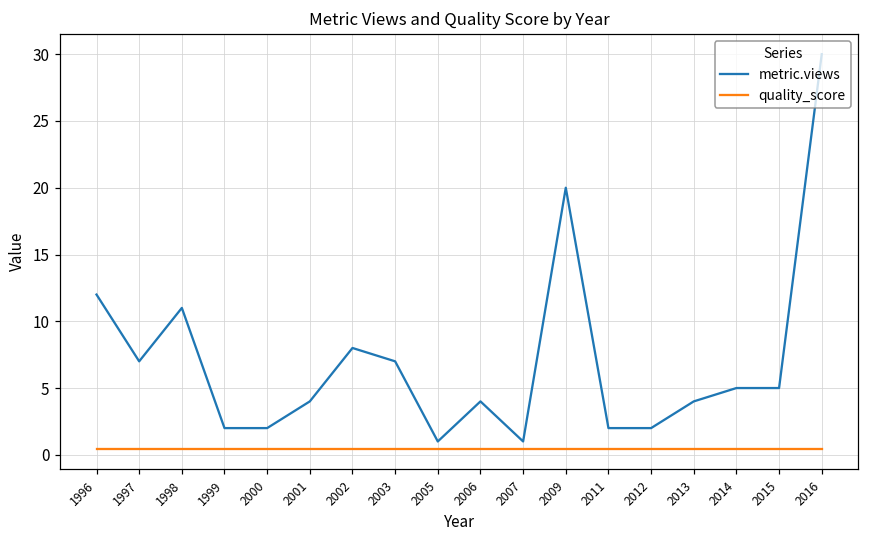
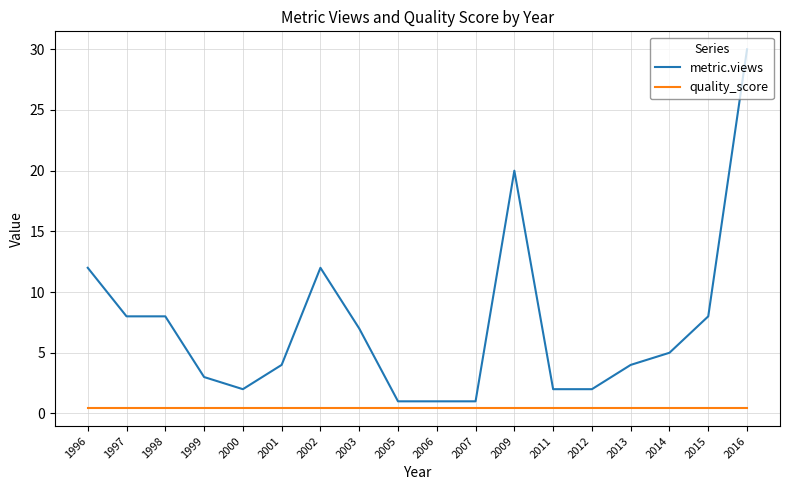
metric.views, 1997: 7 -> 8
metric.views, 1998: 11 -> 8
metric.views, 1999: 2 -> 3
metric.views, 2002: 8 -> 12
metric.views, 2006: 4 -> 1
metric.views, 2015: 5 -> 8
